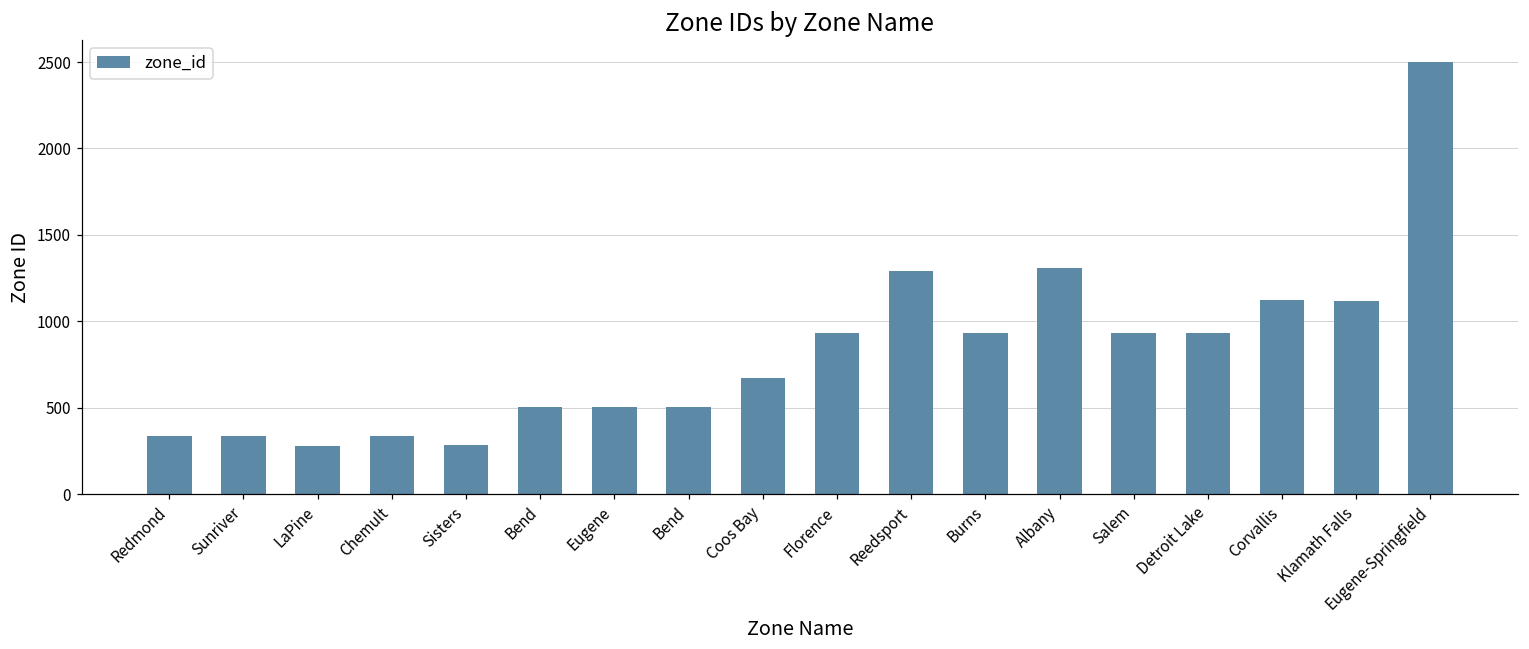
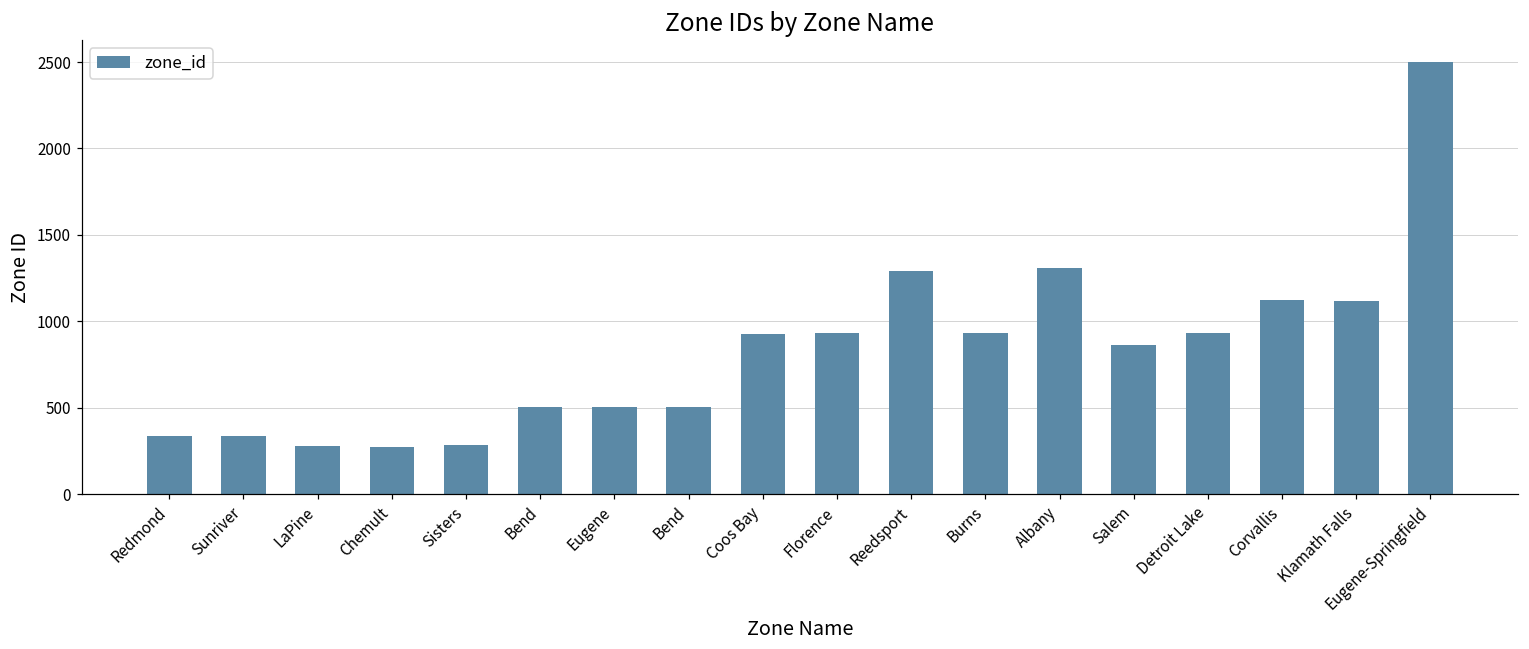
Chemult: 340 -> 270
Coos Bay: 670 -> 930
Salem: 930 -> 860
